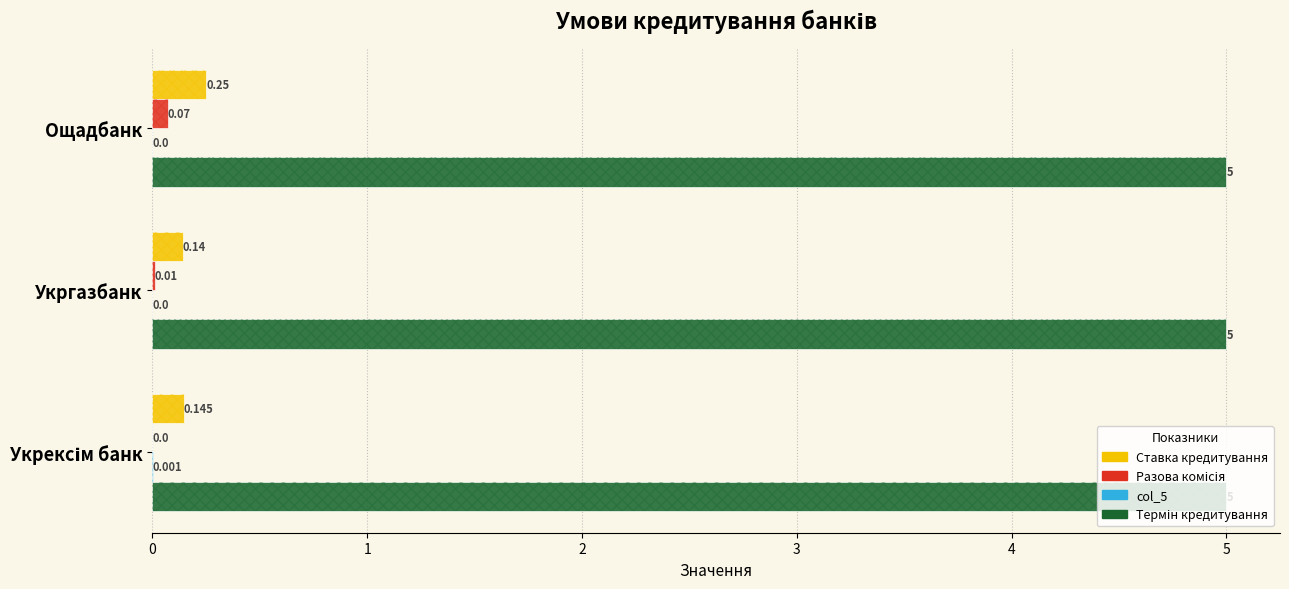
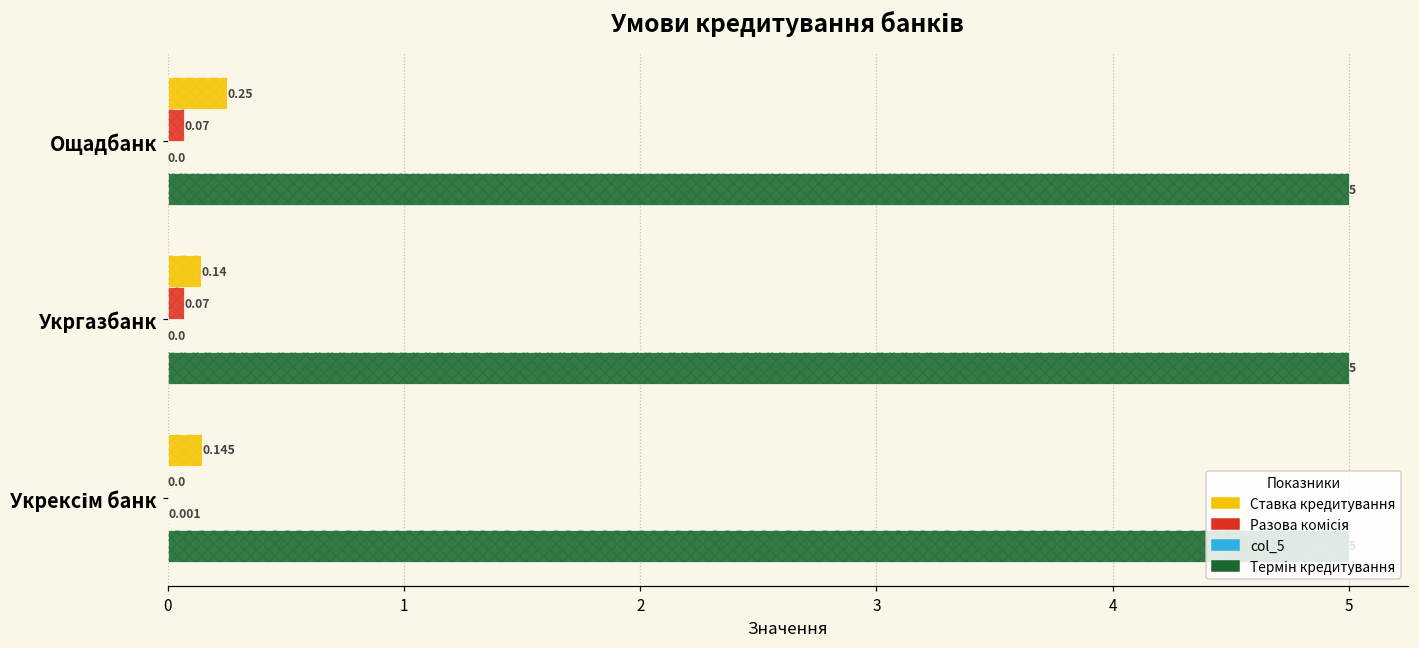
Разова комісія, Укргазбанк: 0.01 -> 0.07
